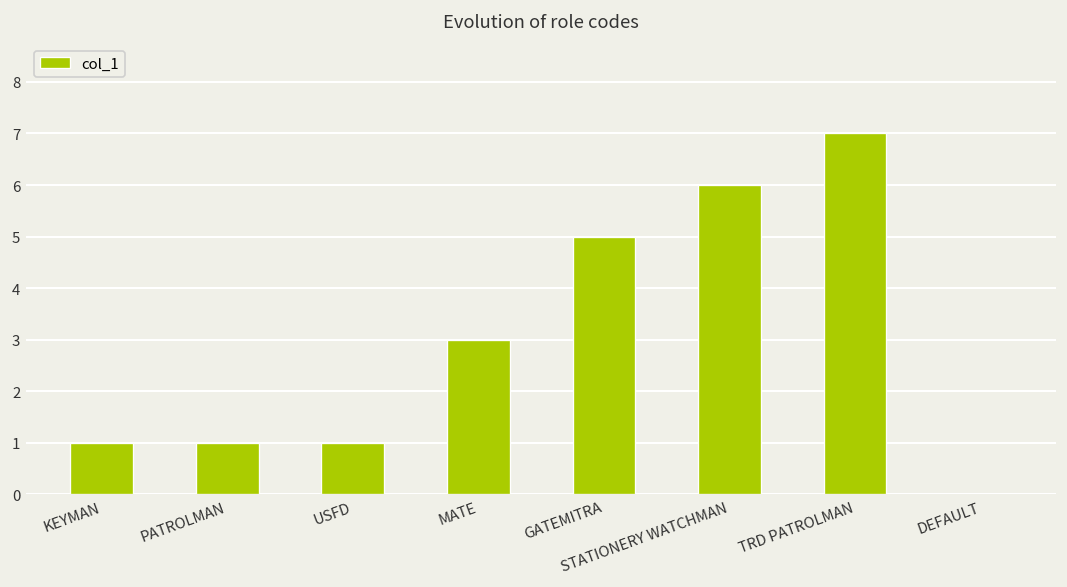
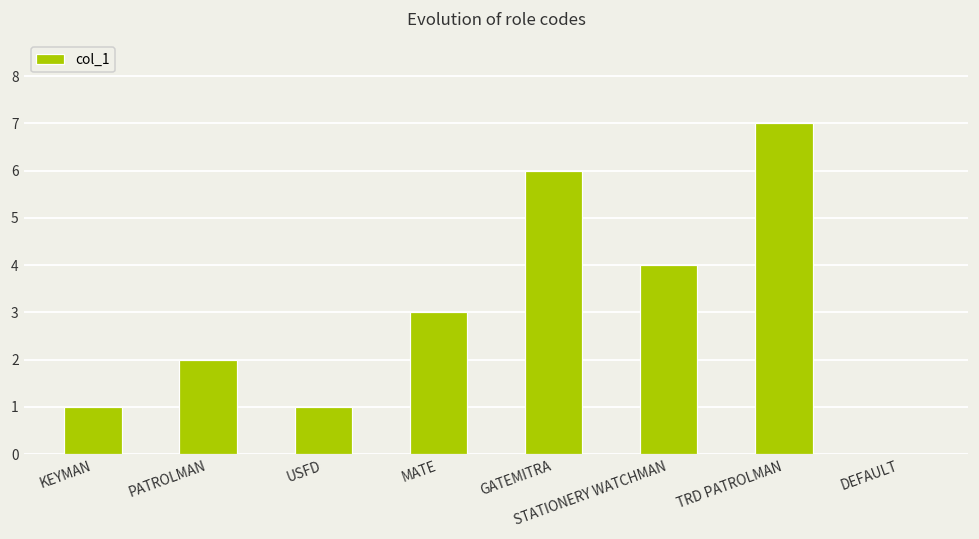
PATROLMAN: 1 -> 2
GATEMITRA: 5 -> 6
STATIONERY WATCHMAN: 6 -> 4
